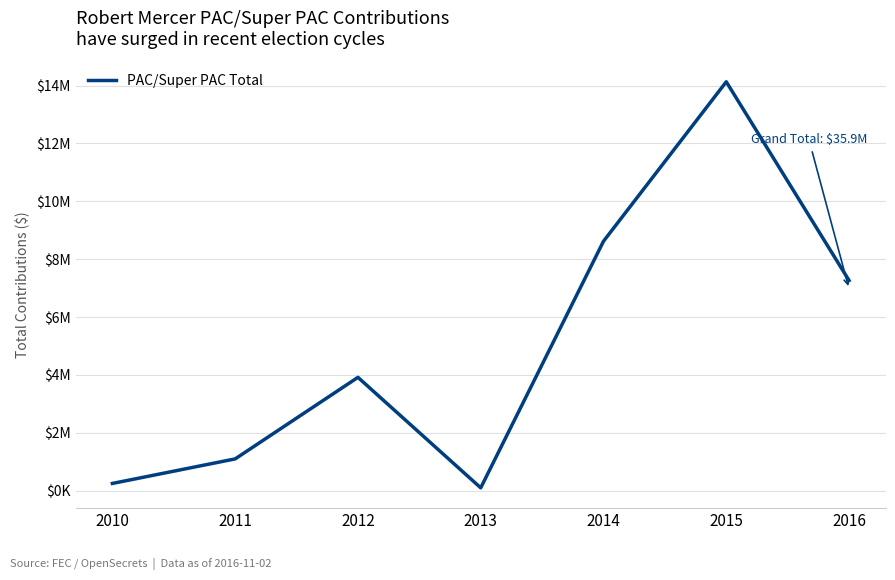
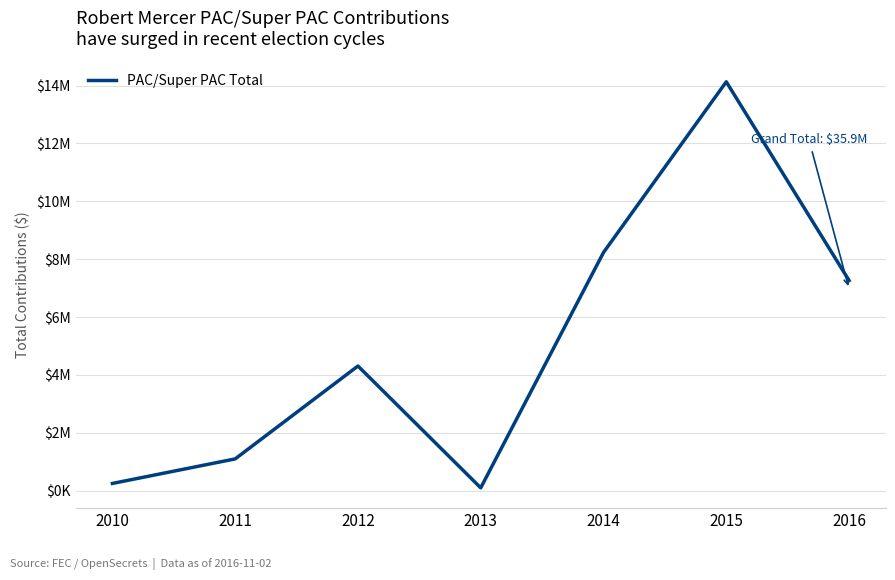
2012: $3900000 -> $4300000
2014: $8600000 -> $8200000
